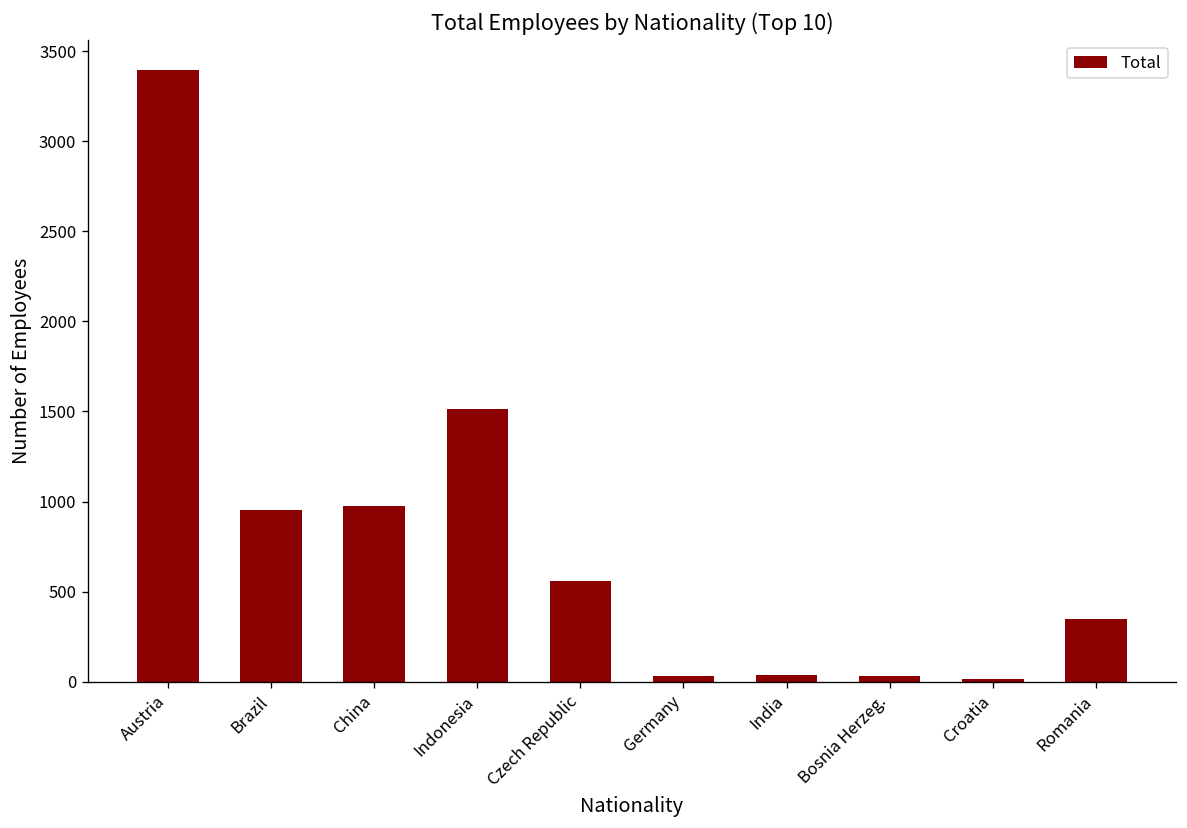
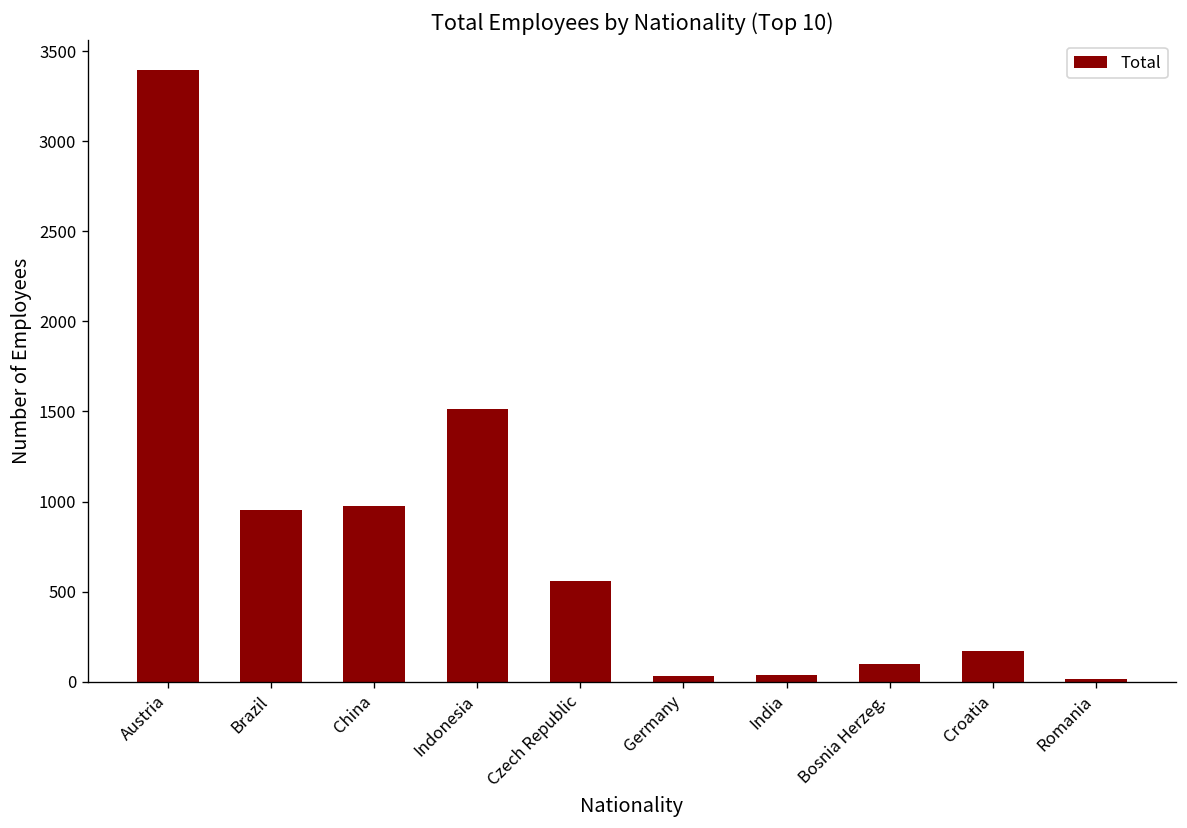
Bosnia Herzeg.: 30 -> 100
Croatia: 20 -> 170
Romania: 350 -> 20
